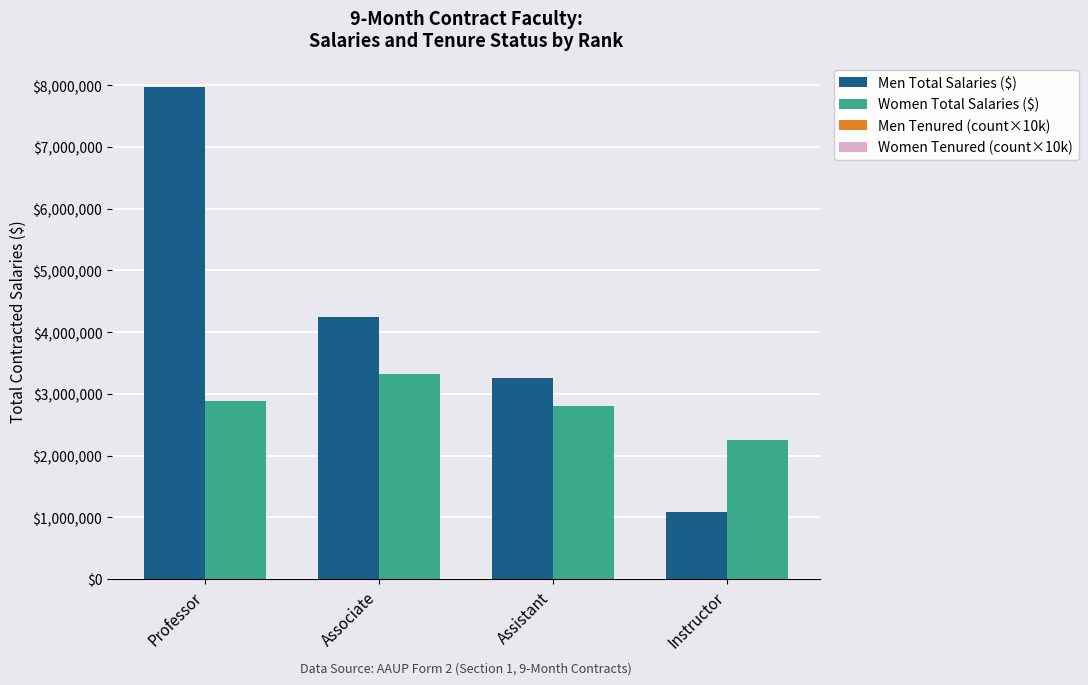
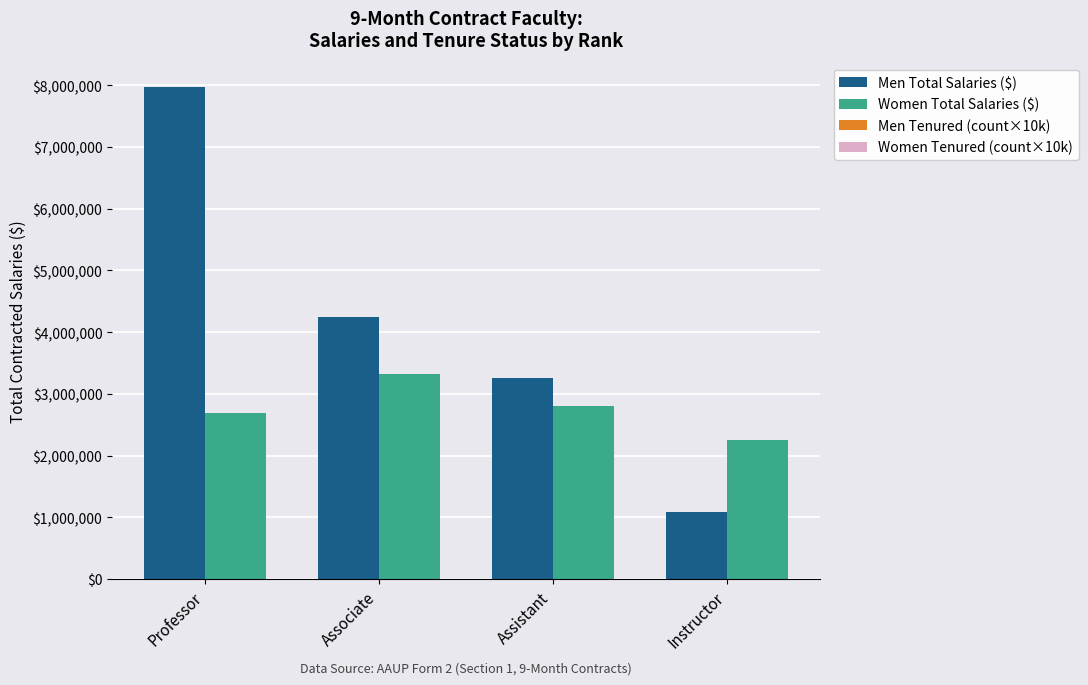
Women Total Salaries ($), Professor: $2,900,000 -> $2,700,000
